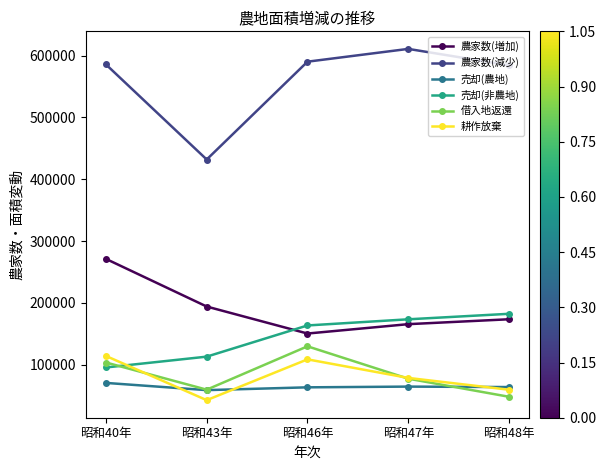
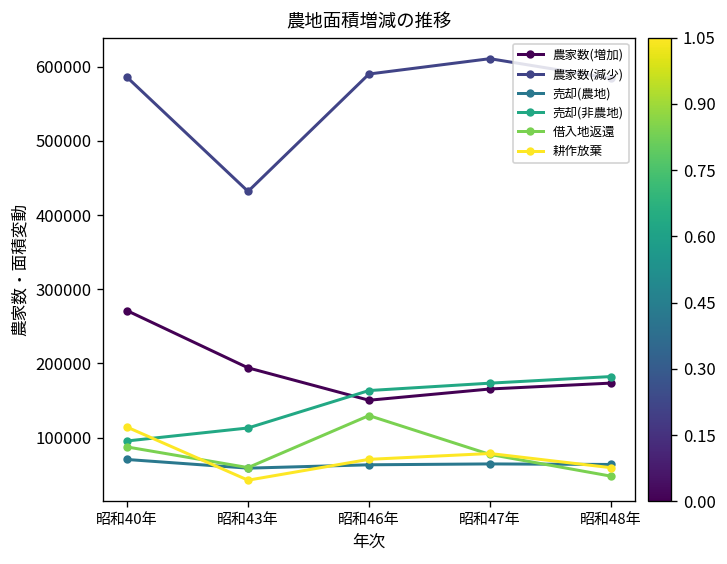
借入地返還, 昭和40年: 100000 -> 90000
耕作放棄, 昭和46年: 110000 -> 70000
